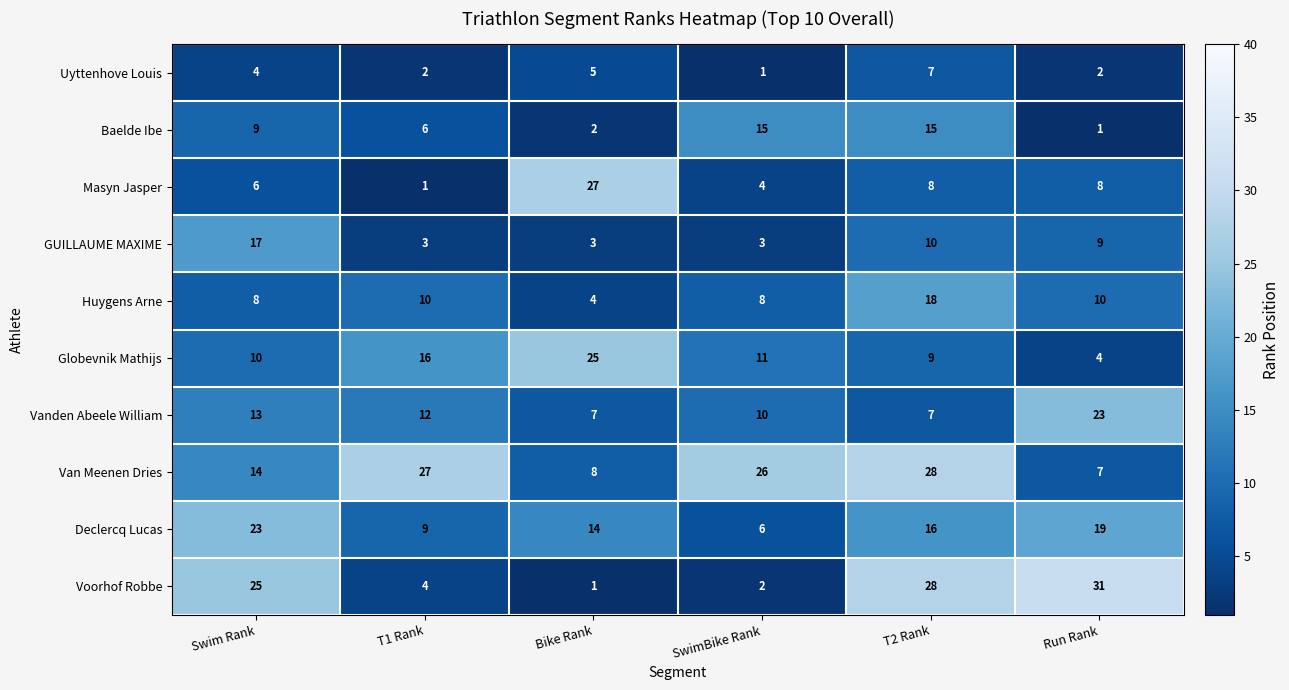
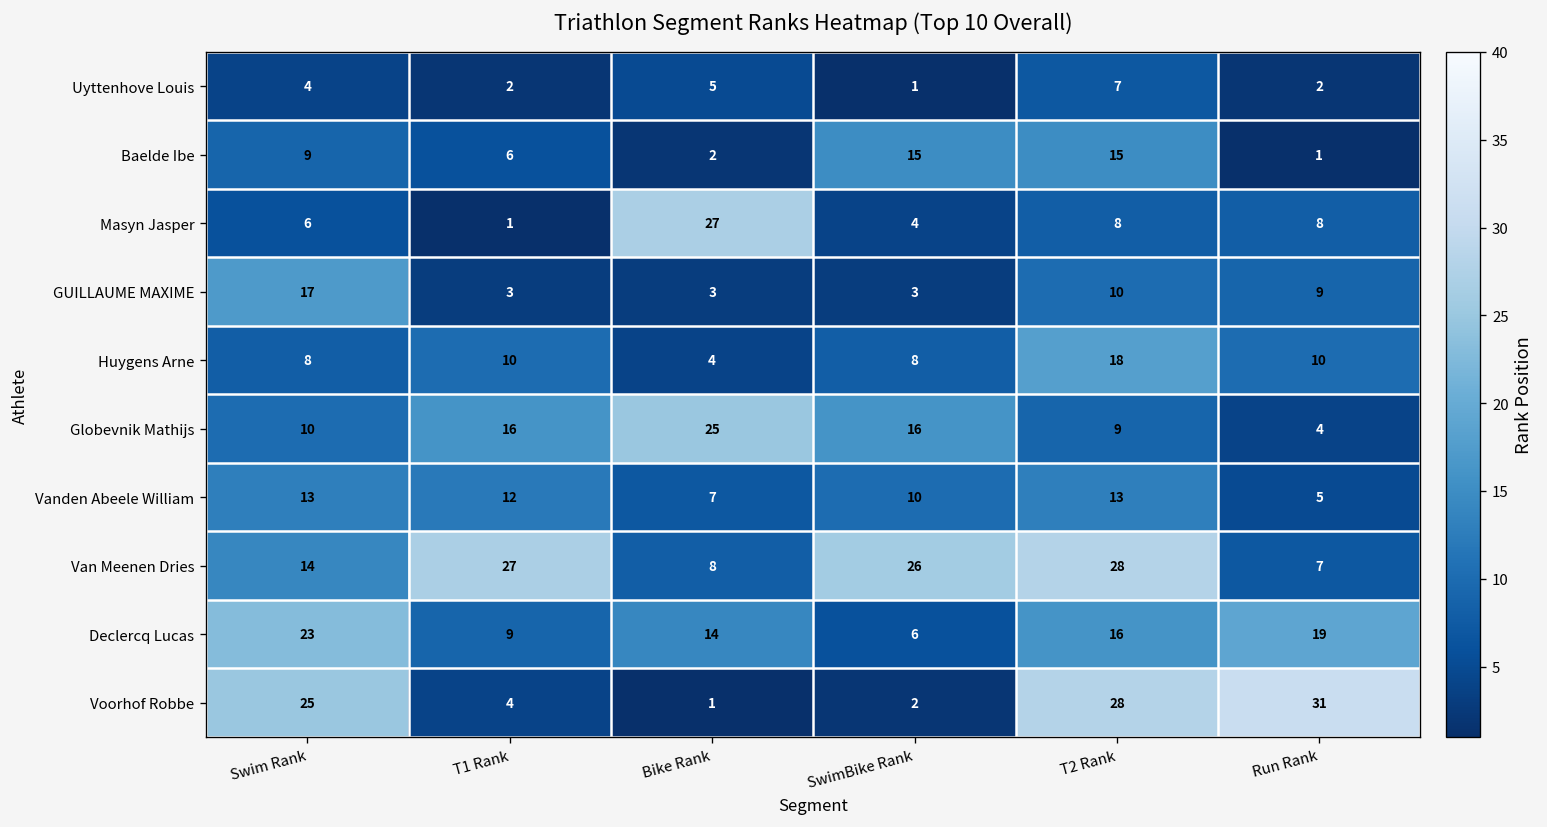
Globevnik Mathijs, SwimBike Rank: 11 -> 16
Vanden Abeele William, T2 Rank: 7 -> 13
Vanden Abeele William, Run Rank: 23 -> 5
